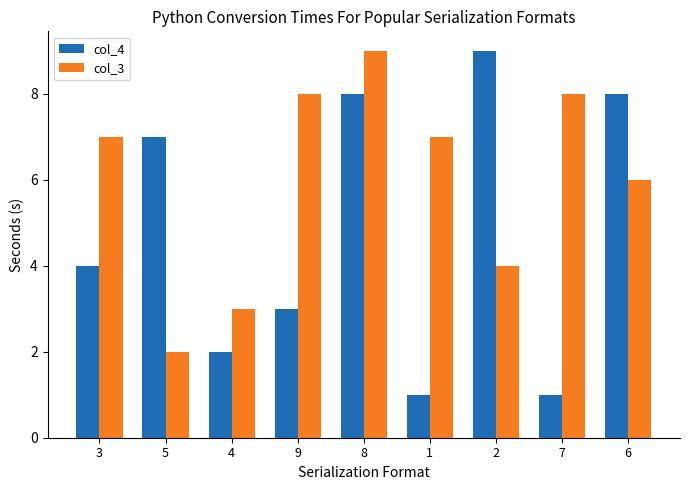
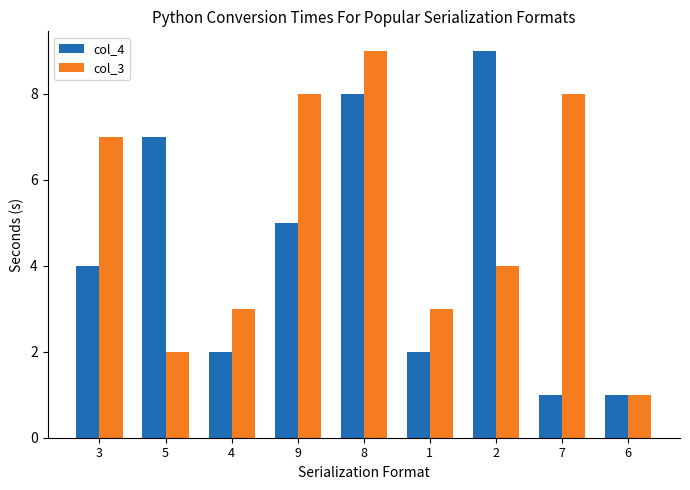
col_4, 9: 3 -> 5
col_4, 1: 1 -> 2
col_3, 1: 7 -> 3
col_4, 6: 8 -> 1
col_3, 6: 6 -> 1
